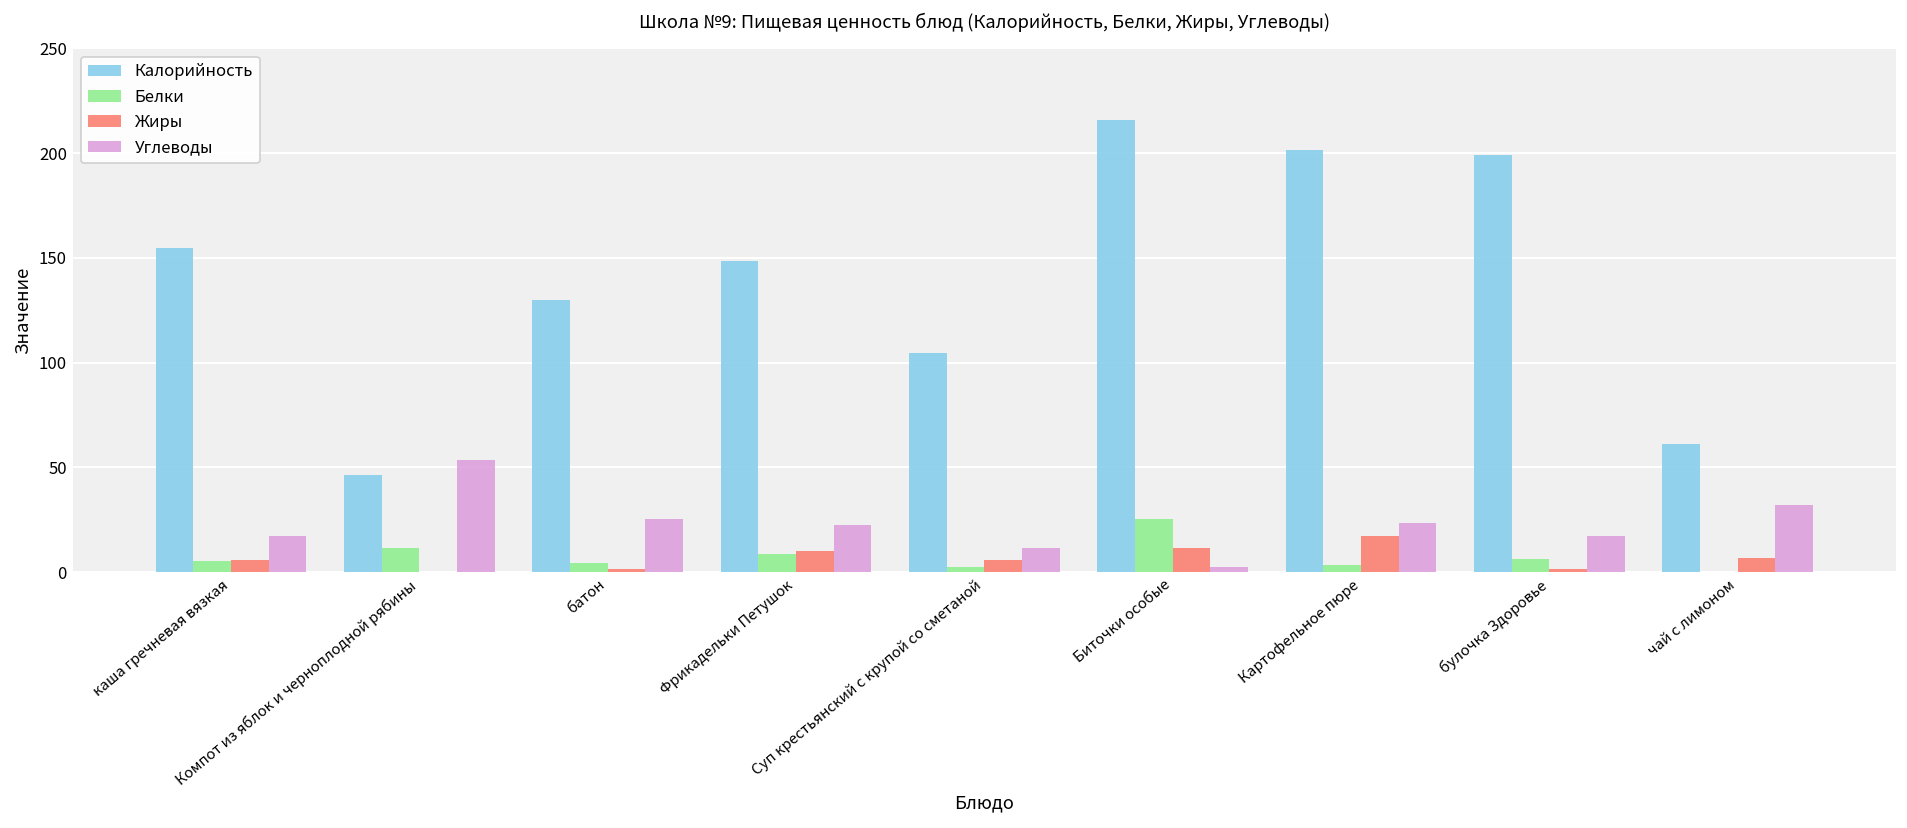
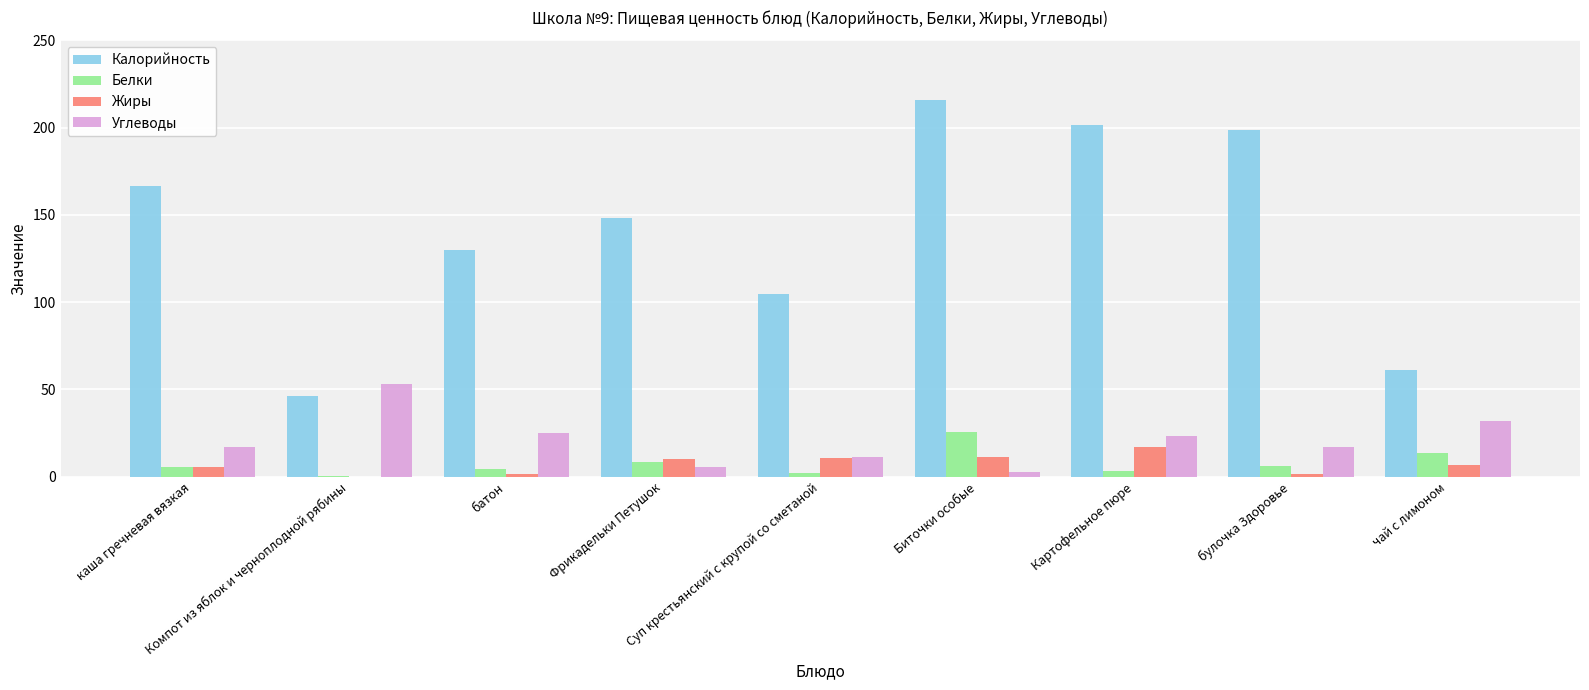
Калорийность, каша гречневая вязкая: 155 -> 167
Белки, Компот из яблок и черноплодной рябины: 12 -> 0
Углеводы, Фрикадельки Петушок: 22 -> 6
Жиры, Суп крестьянский с крупой со сметаной: 6 -> 11
Белки, чай с лимоном: 0 -> 14
